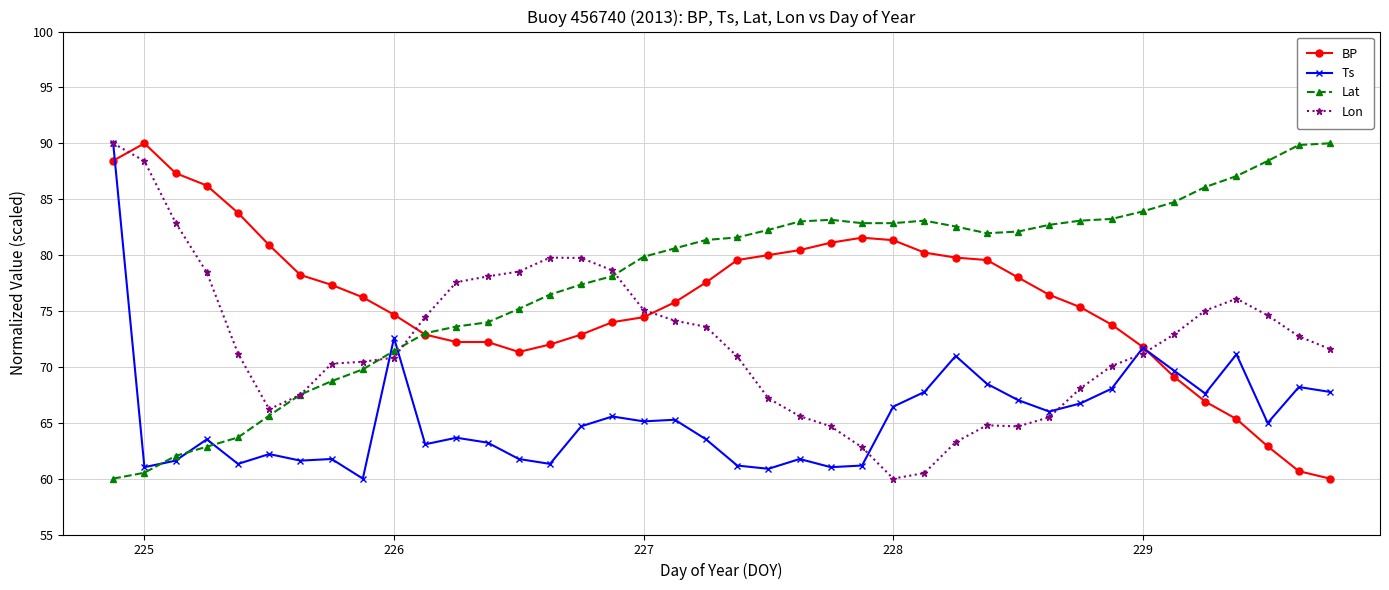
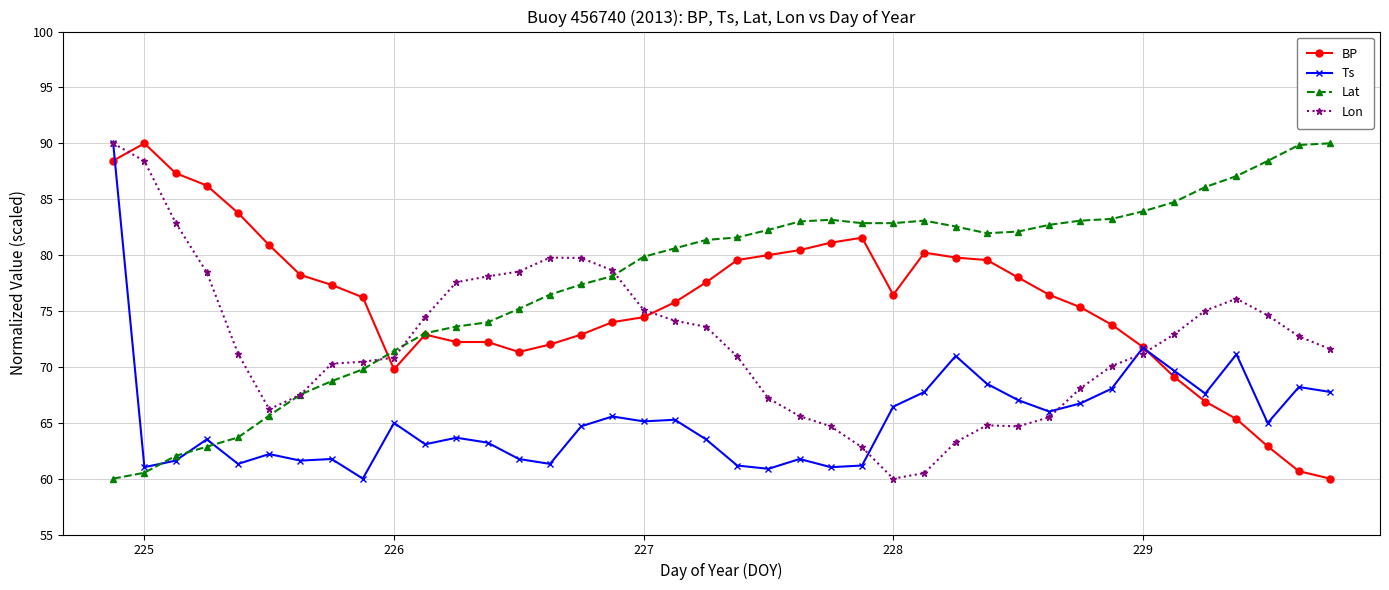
BP, 226: 74.7 -> 69.8
Ts, 226: 72.6 -> 65.0
BP, 228: 81.3 -> 76.4
